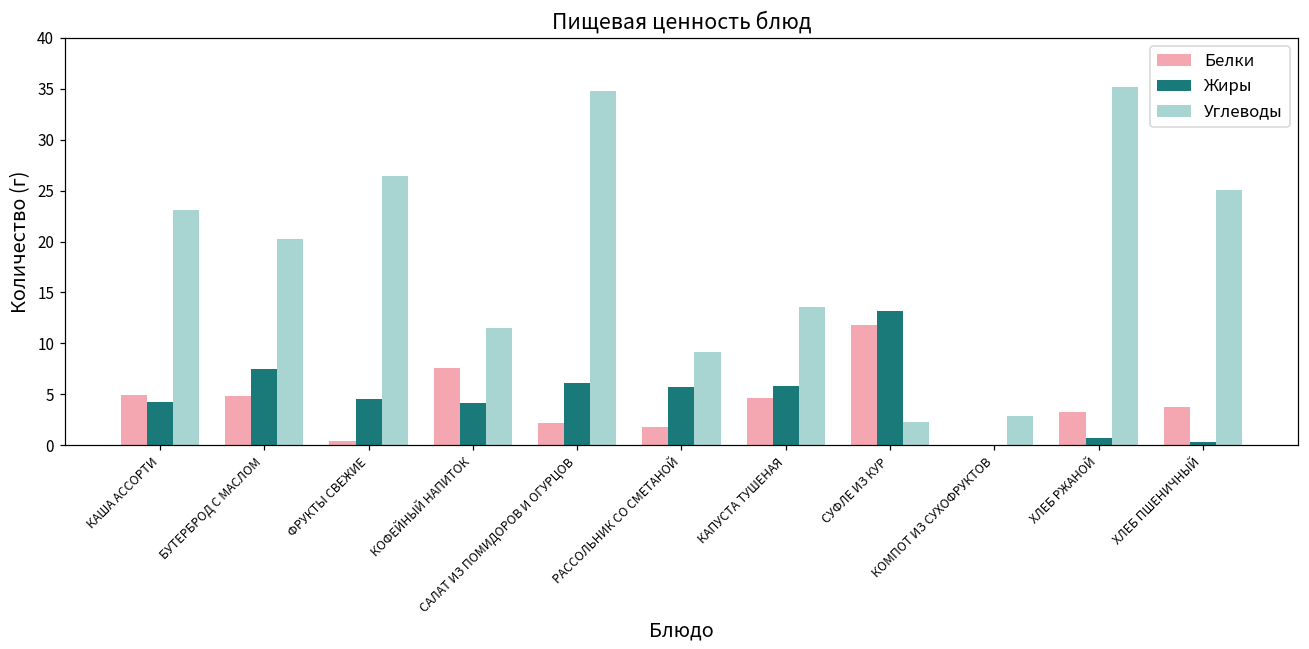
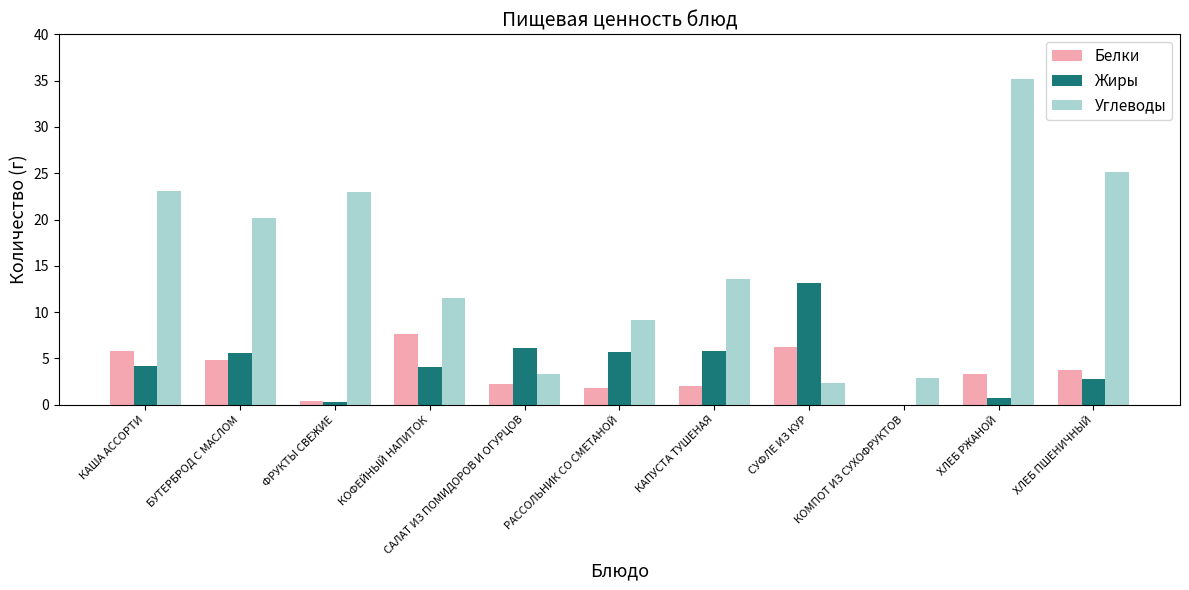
Белки, КАША АССОРТИ: 5 -> 6
Жиры, БУТЕРБРОД С МАСЛОМ: 8 -> 6
Жиры, ФРУКТЫ СВЕЖИЕ: 5 -> 0
Углеводы, ФРУКТЫ СВЕЖИЕ: 26 -> 23
Углеводы, САЛАТ ИЗ ПОМИДОРОВ И ОГУРЦОВ: 35 -> 3
Белки, КАПУСТА ТУШЕНАЯ: 5 -> 2
Белки, СУФЛЕ ИЗ КУР: 12 -> 6
Жиры, ХЛЕБ ПШЕНИЧНЫЙ: 0 -> 3
